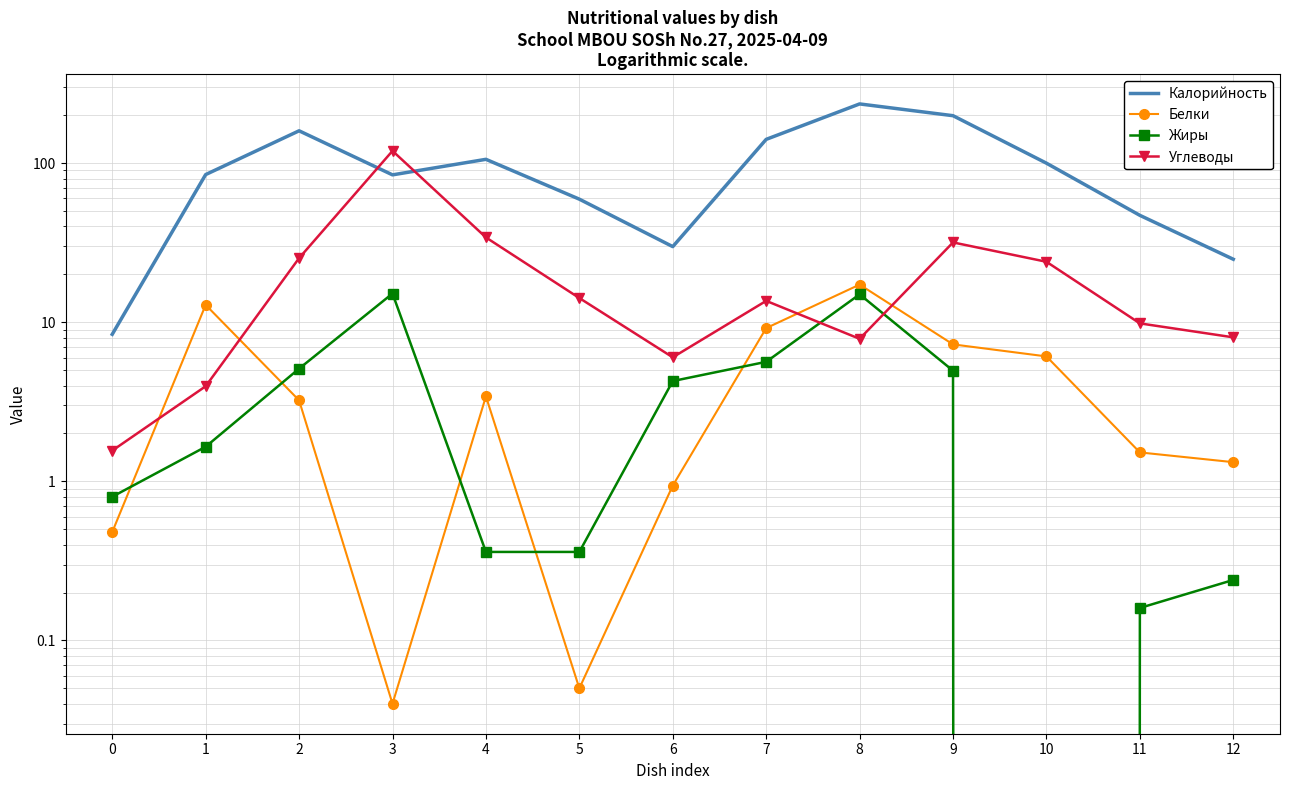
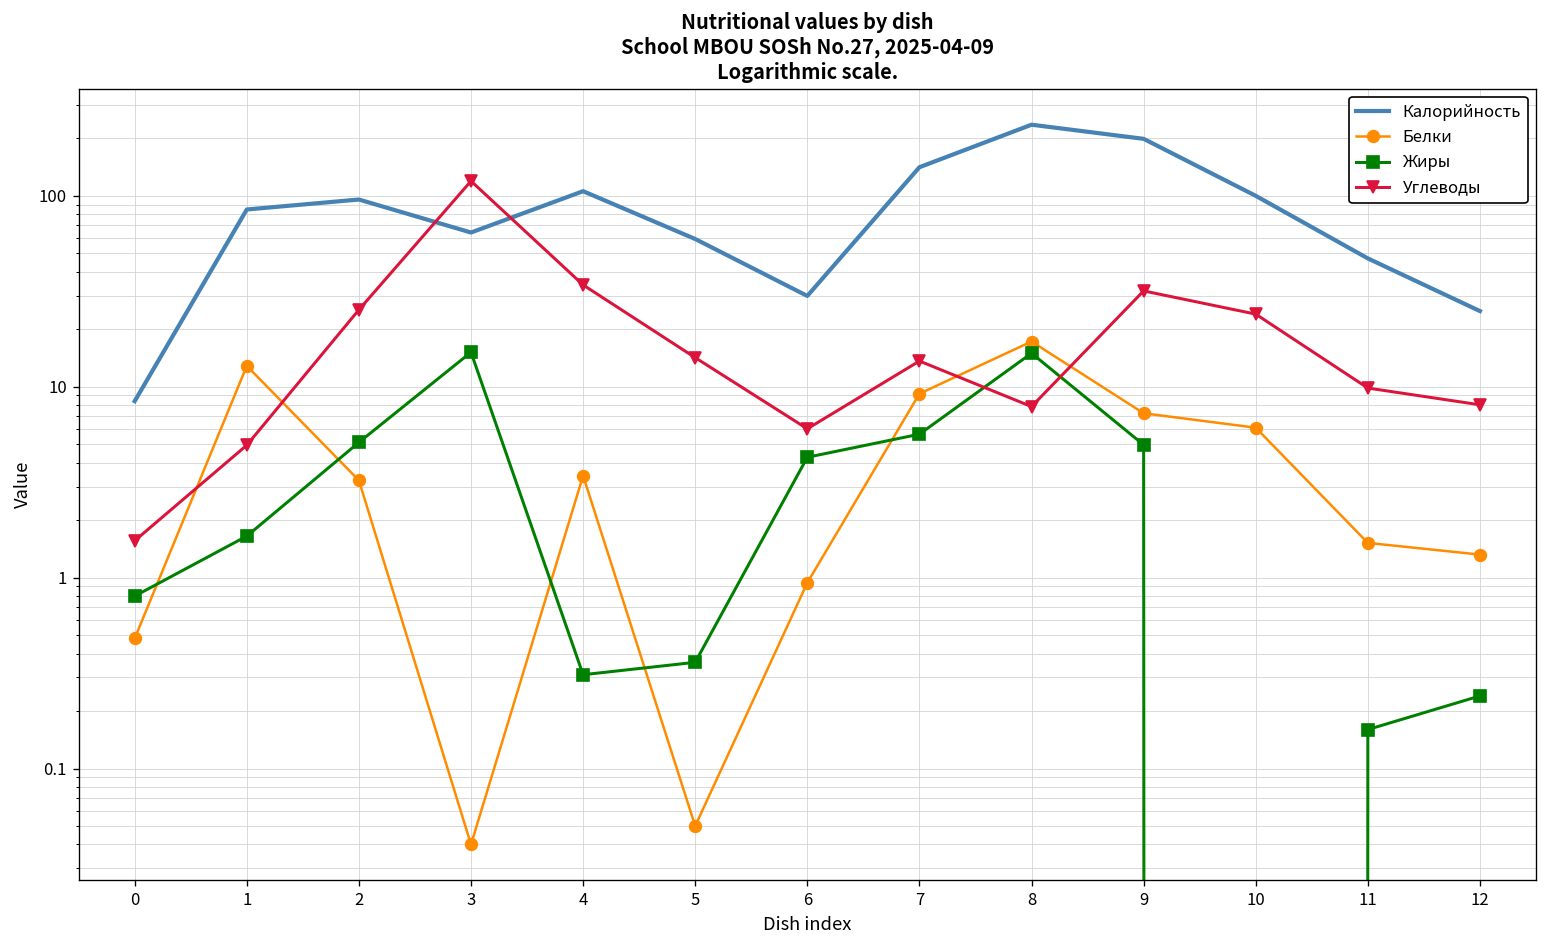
Углеводы, 1: 4.0 -> 4.9
Калорийность, 2: 160 -> 100
Калорийность, 3: 80 -> 64
Жиры, 4: 0.36 -> 0.31
